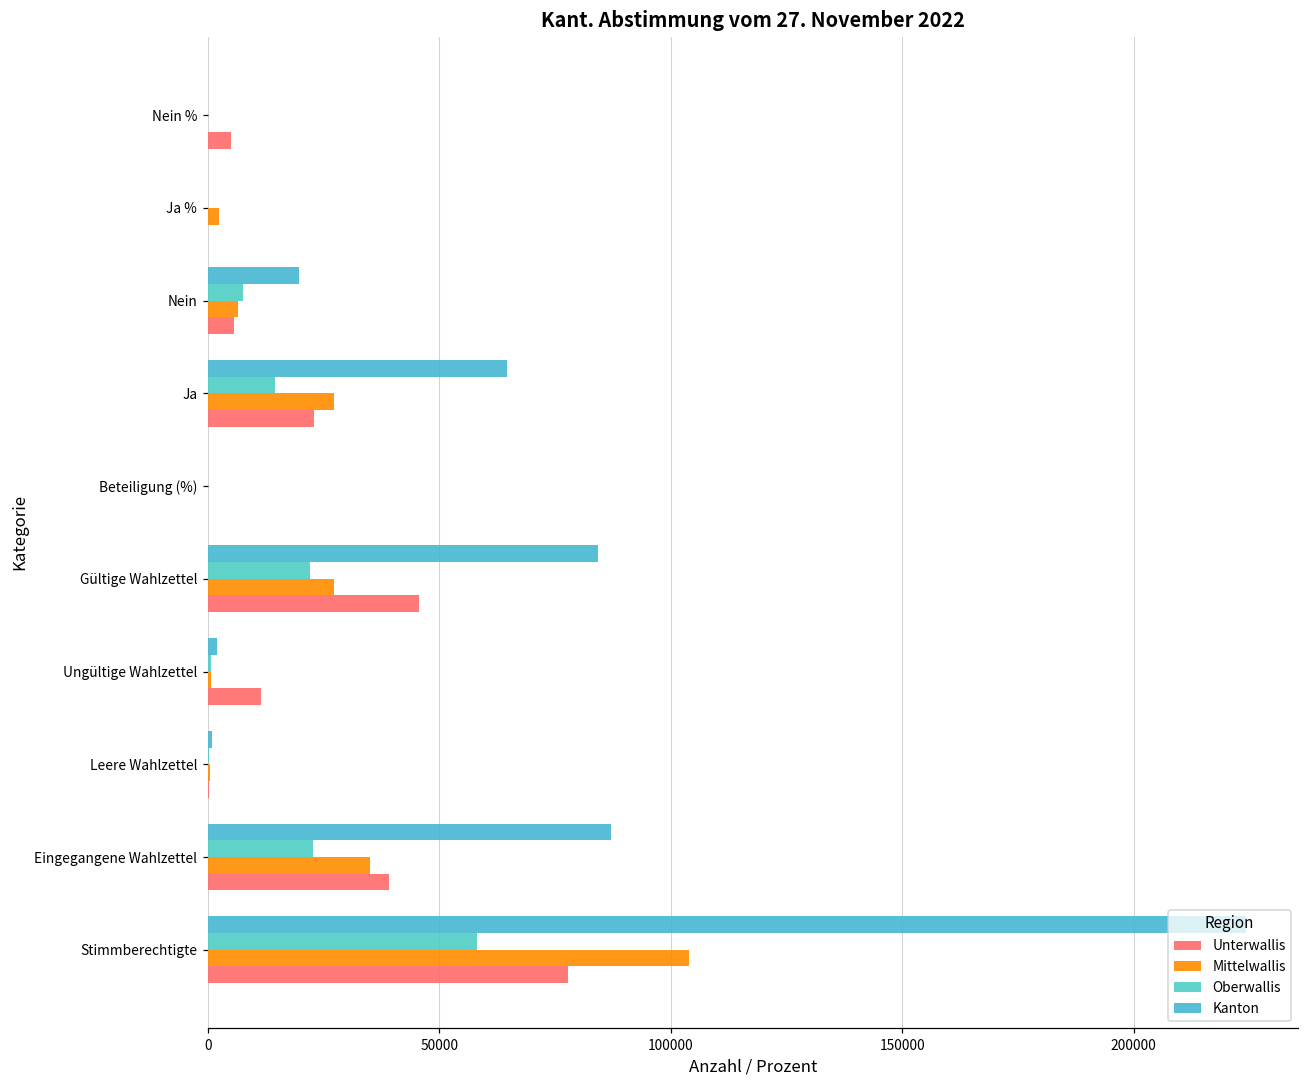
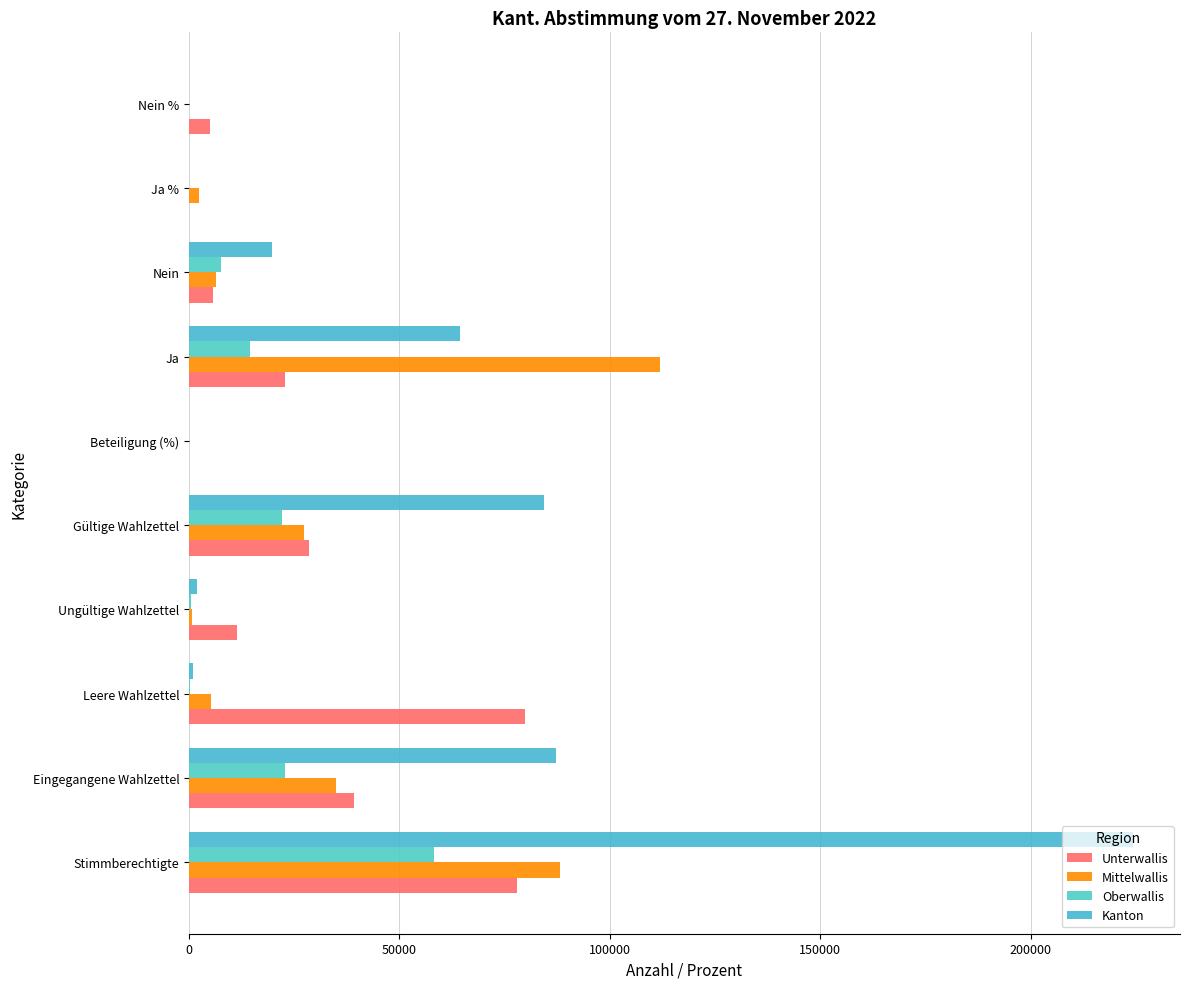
Mittelwallis, Ja: 27000 -> 112000
Unterwallis, Gültige Wahlzettel: 46000 -> 28000
Mittelwallis, Leere Wahlzettel: 0 -> 5000
Unterwallis, Leere Wahlzettel: 0 -> 80000
Mittelwallis, Stimmberechtigte: 104000 -> 88000
